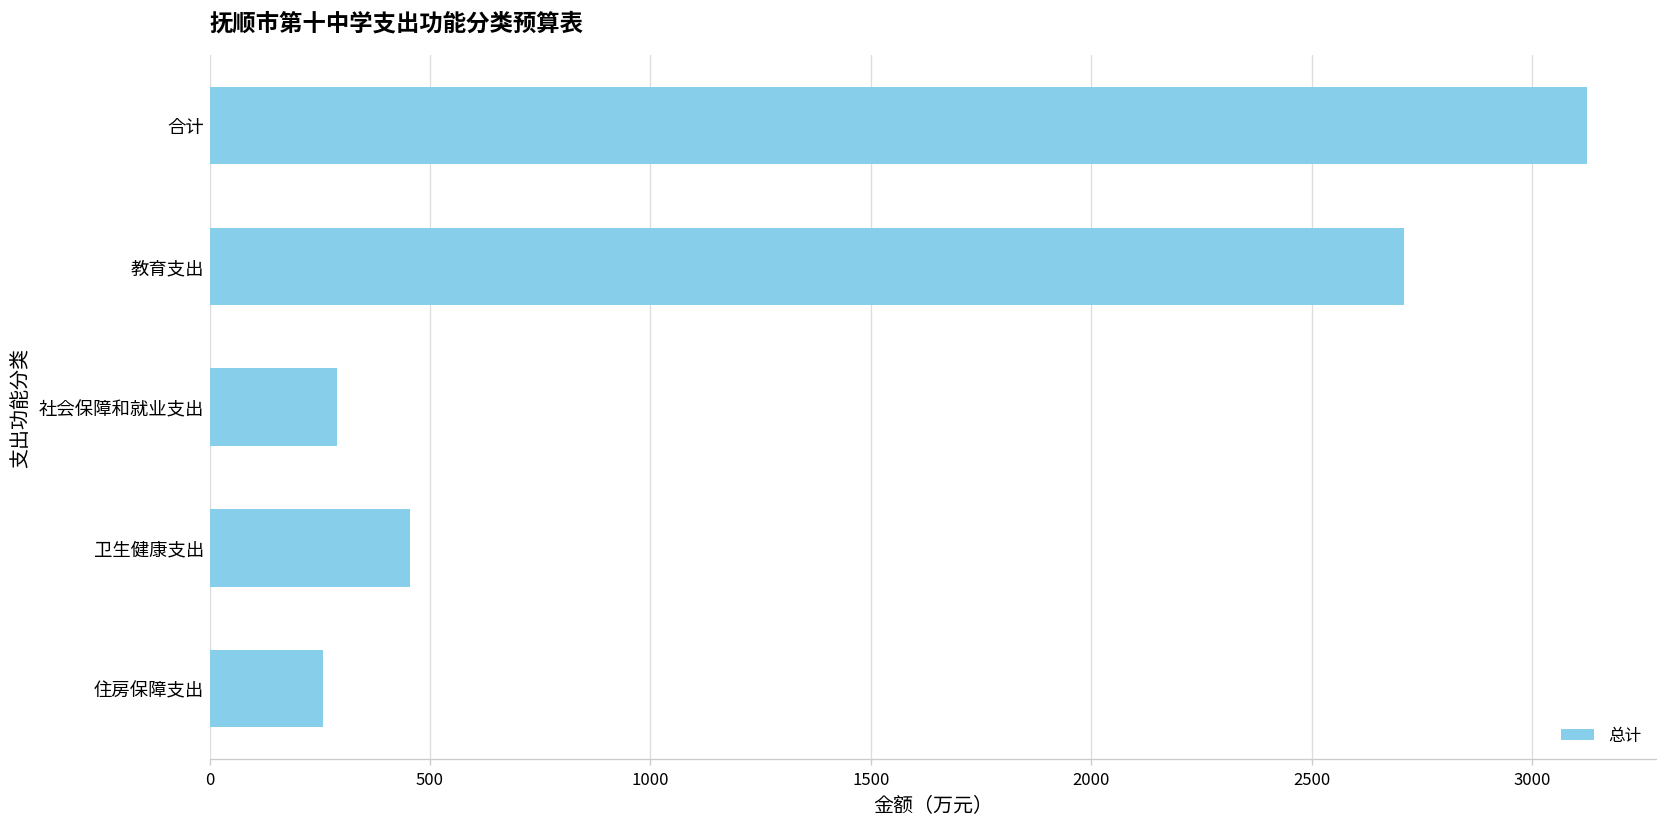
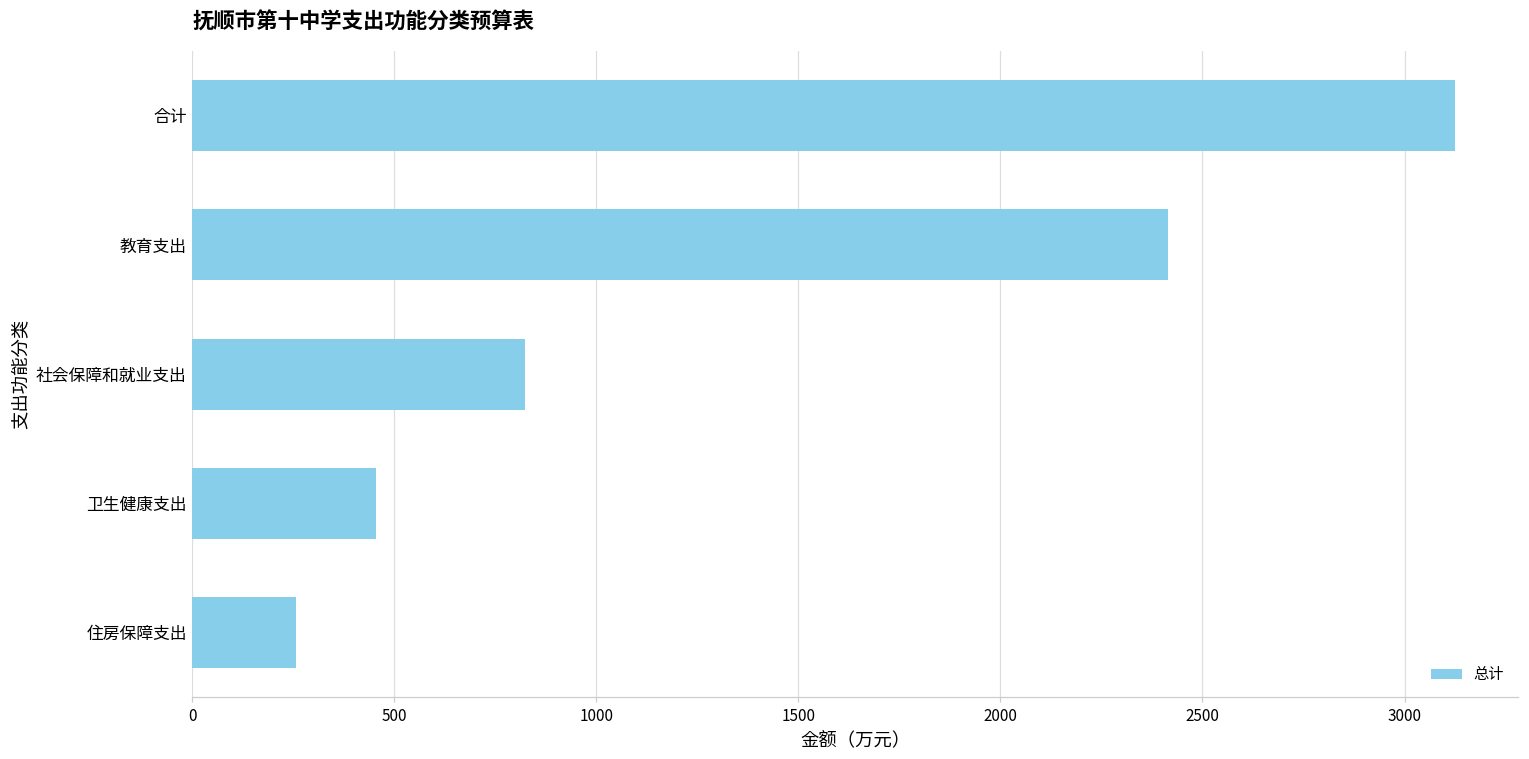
教育支出: 2710 -> 2410
社会保障和就业支出: 290 -> 820
